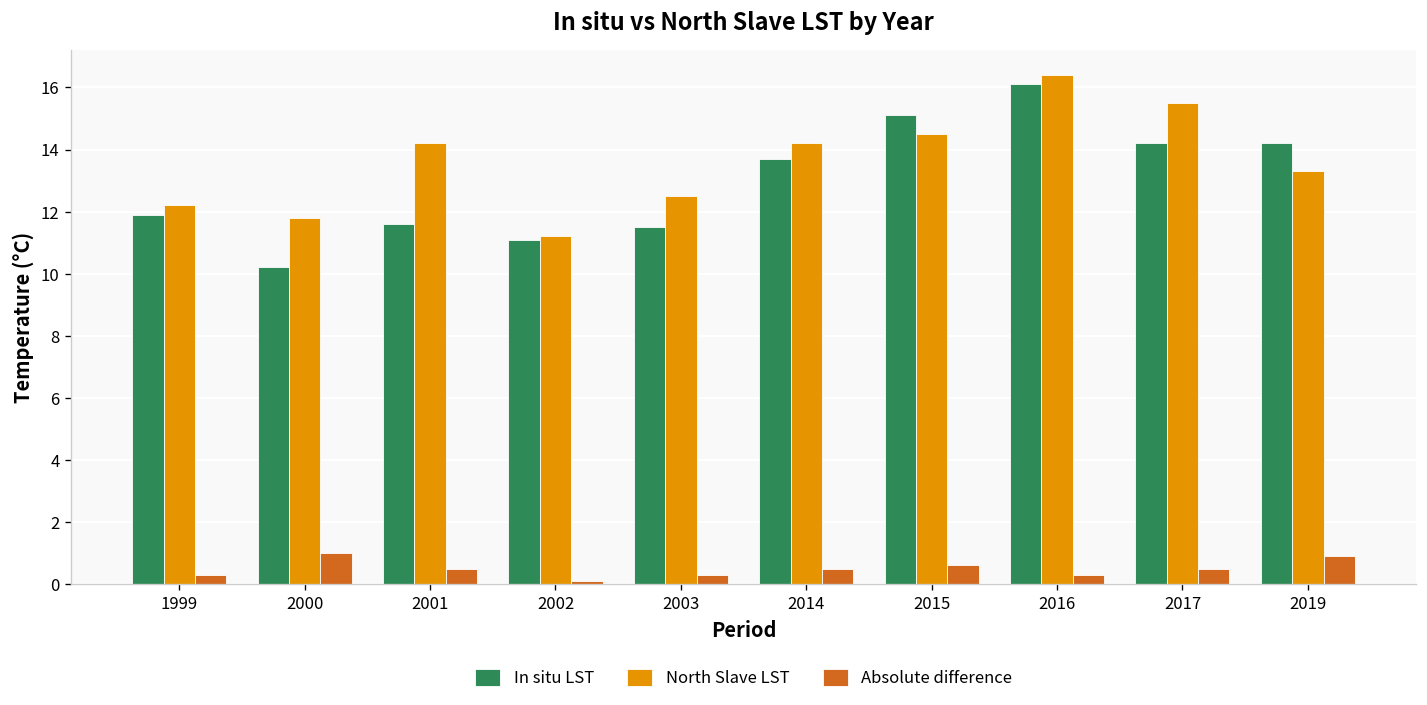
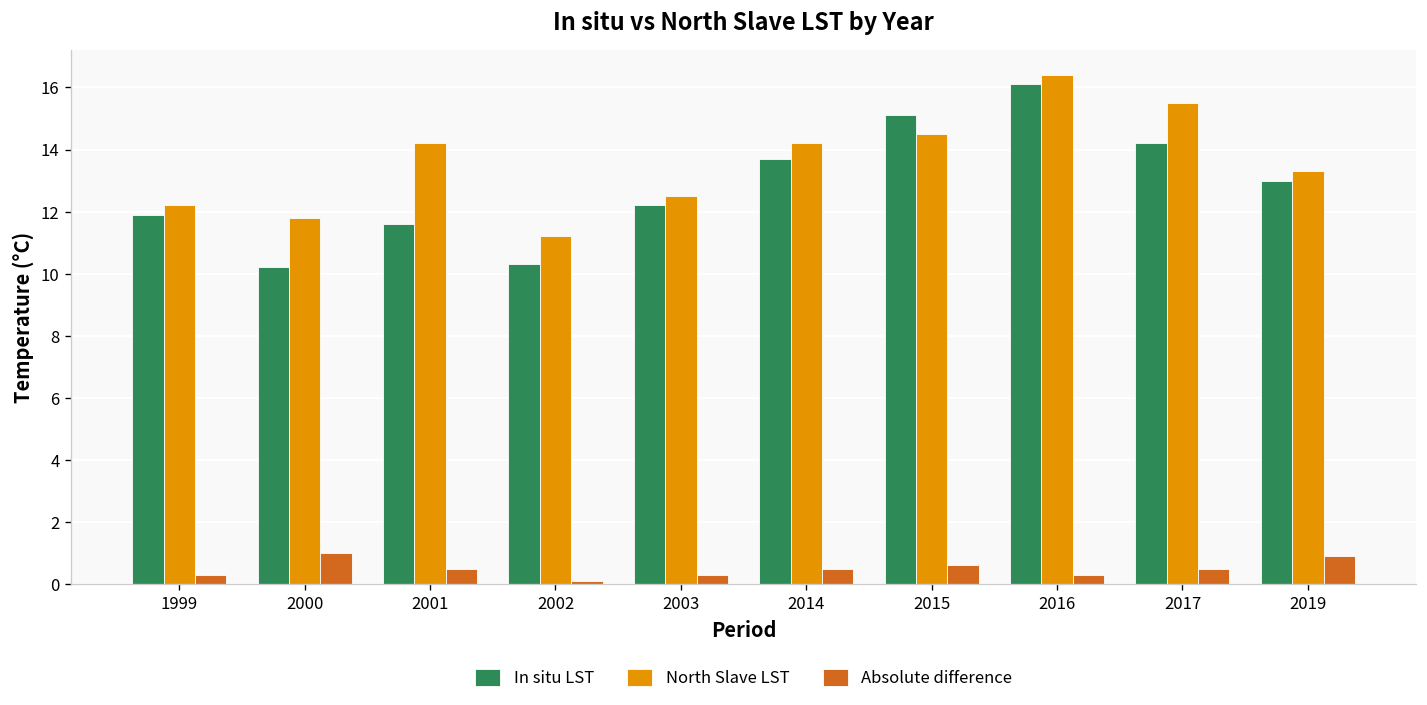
In situ LST, 2002: 11.1 -> 10.3
In situ LST, 2003: 11.5 -> 12.2
In situ LST, 2019: 14.2 -> 13.0
